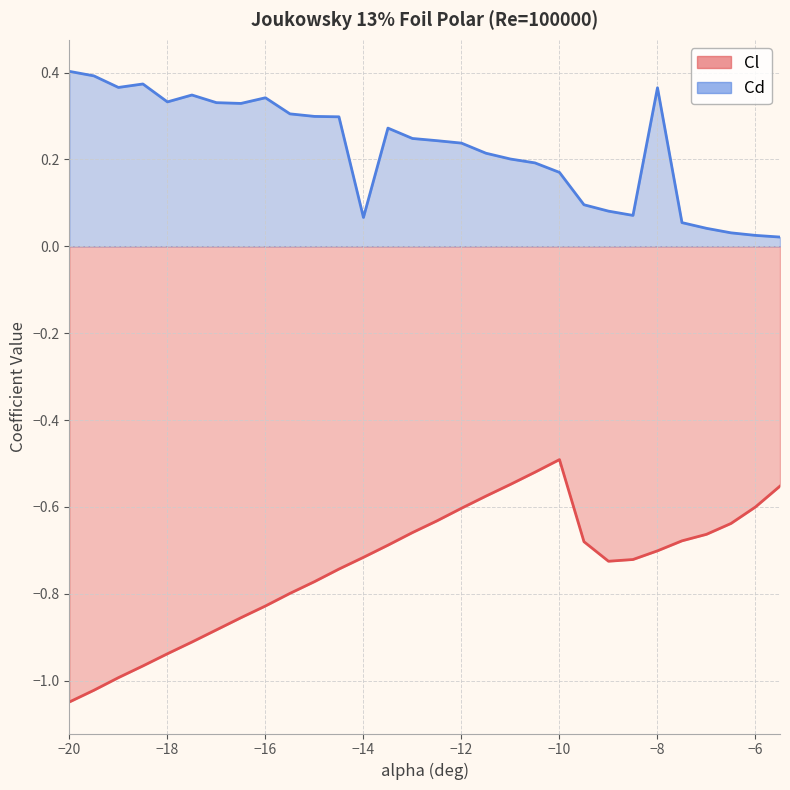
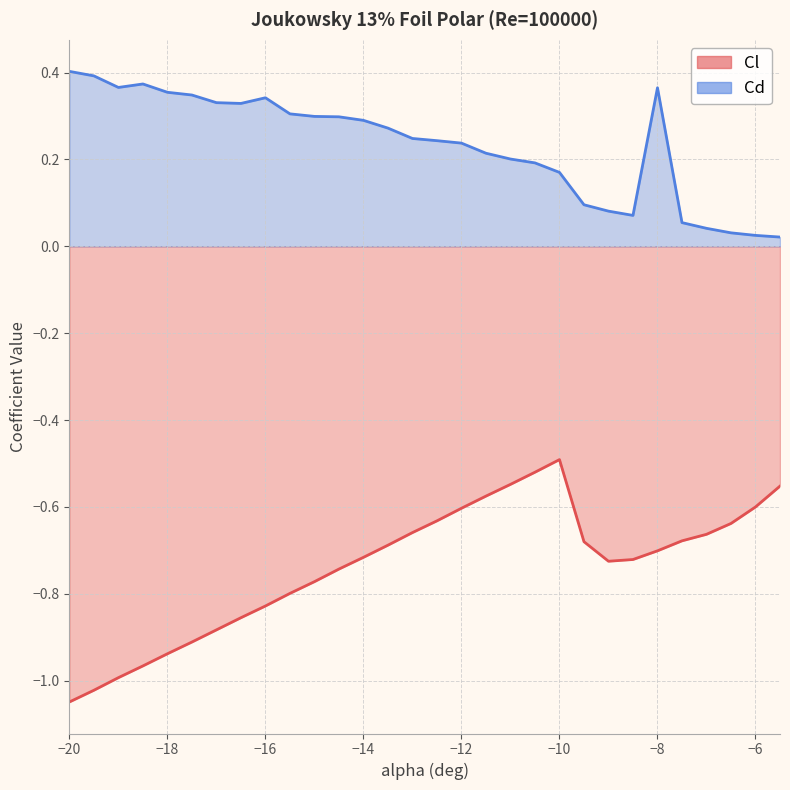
Cd, −18: 0.33 -> 0.35
Cd, −14: 0.07 -> 0.29
